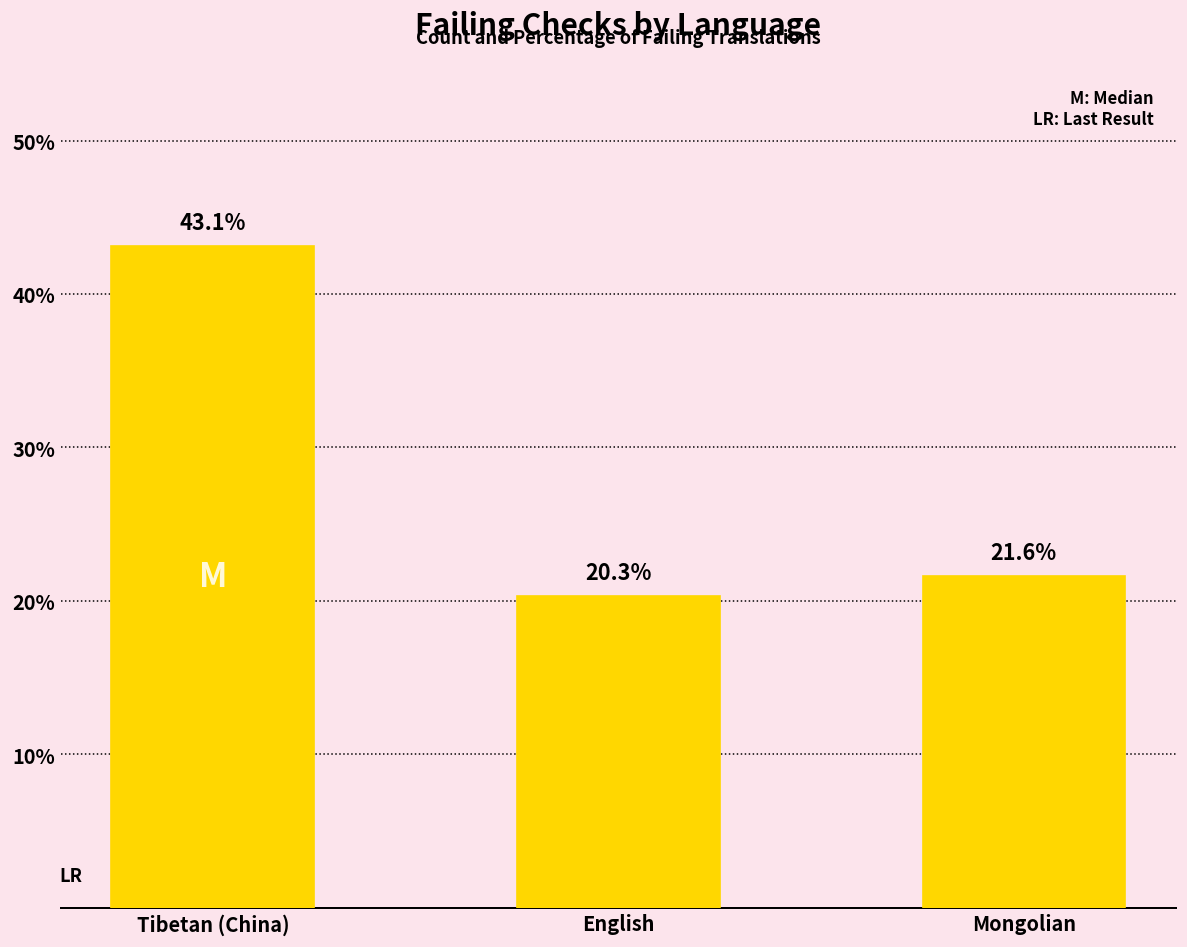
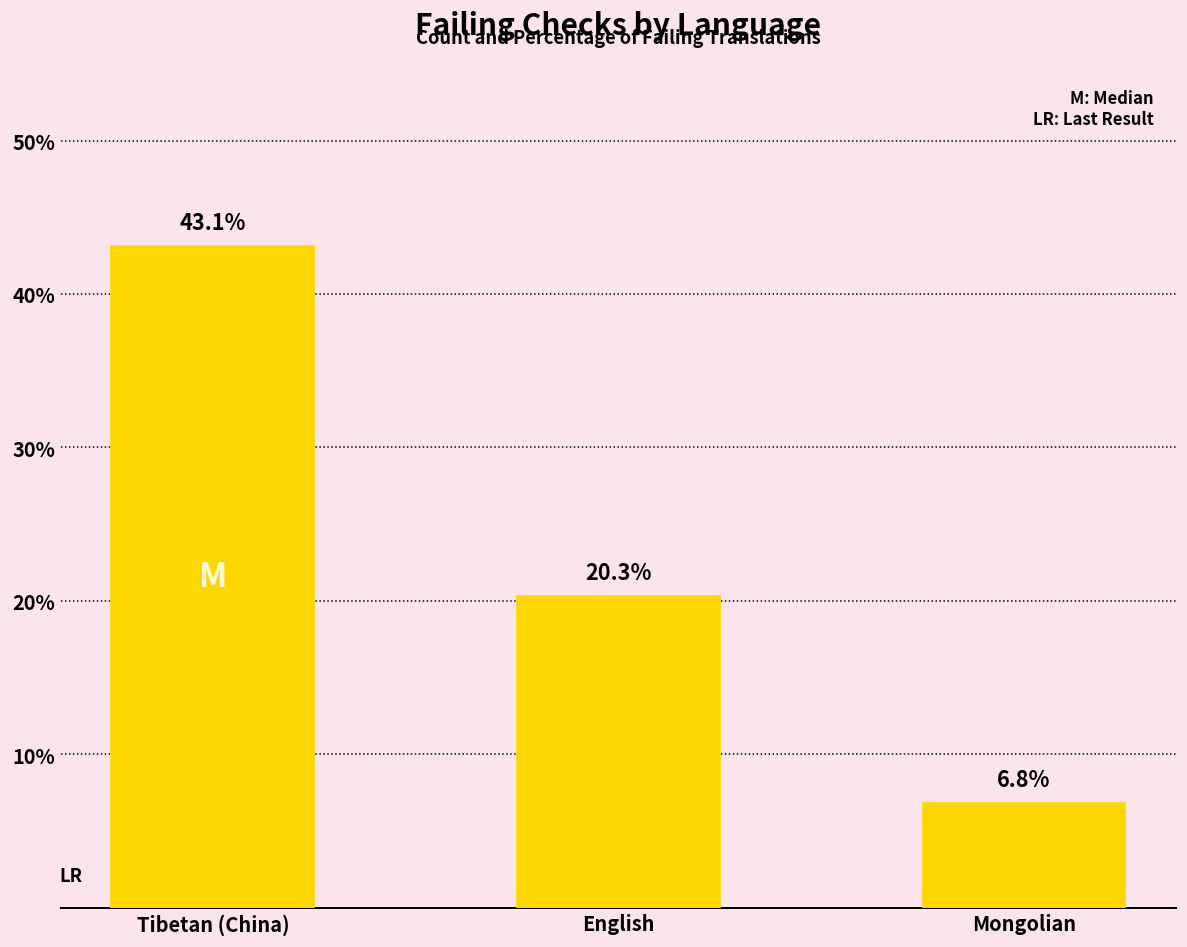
Mongolian: 21.6% -> 6.8%
